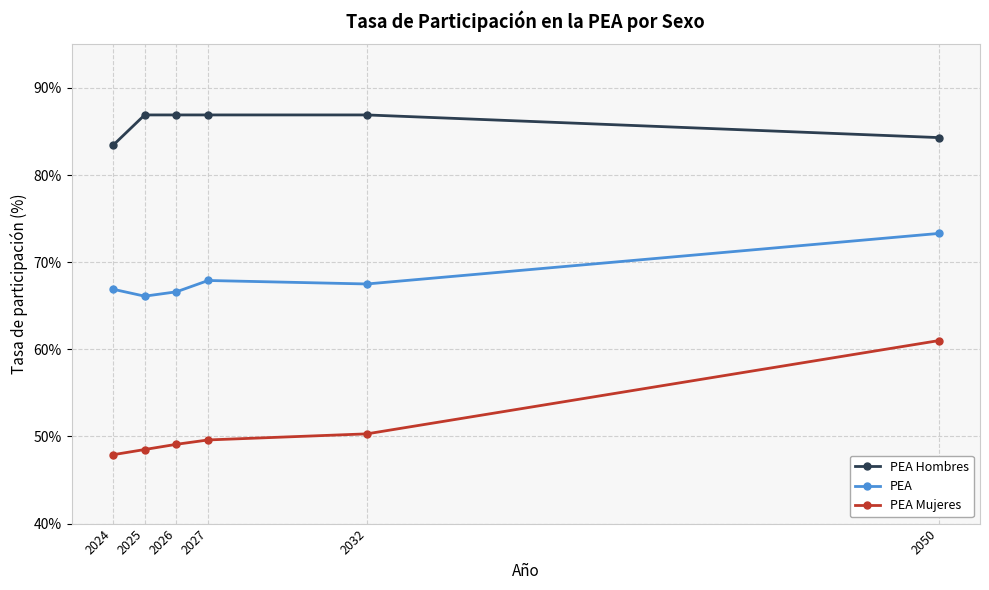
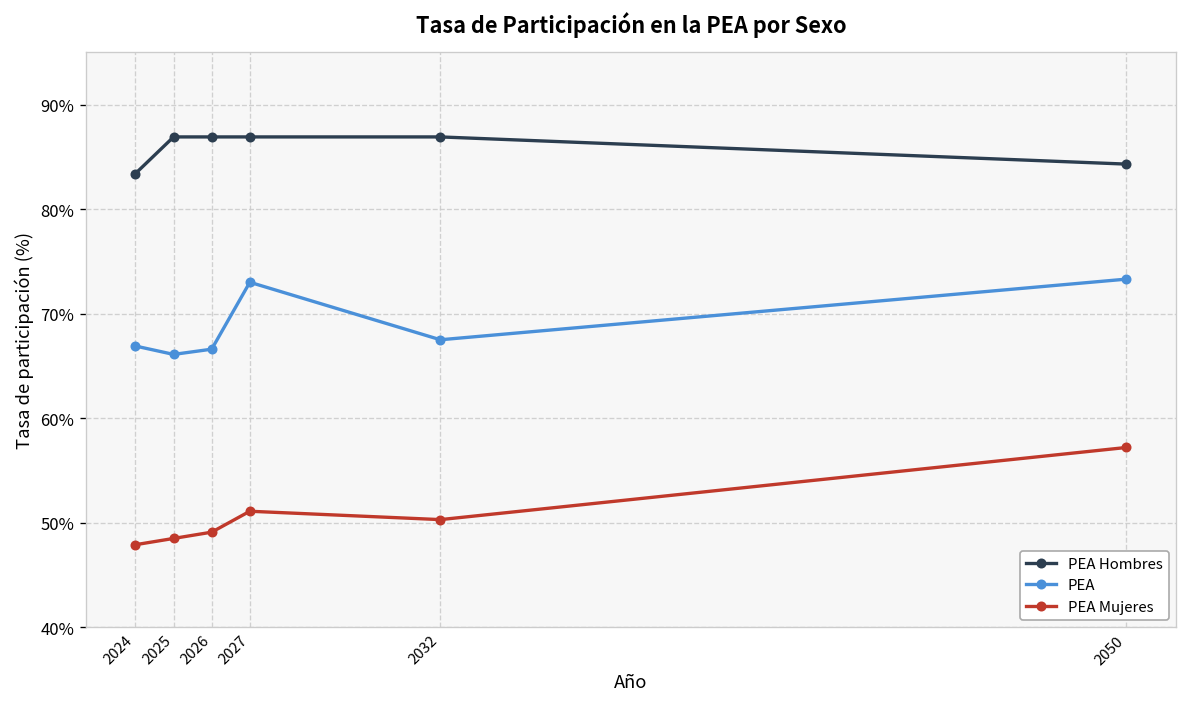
PEA, 2027: 68% -> 73%
PEA Mujeres, 2027: 50% -> 51%
PEA Mujeres, 2050: 61% -> 57%
